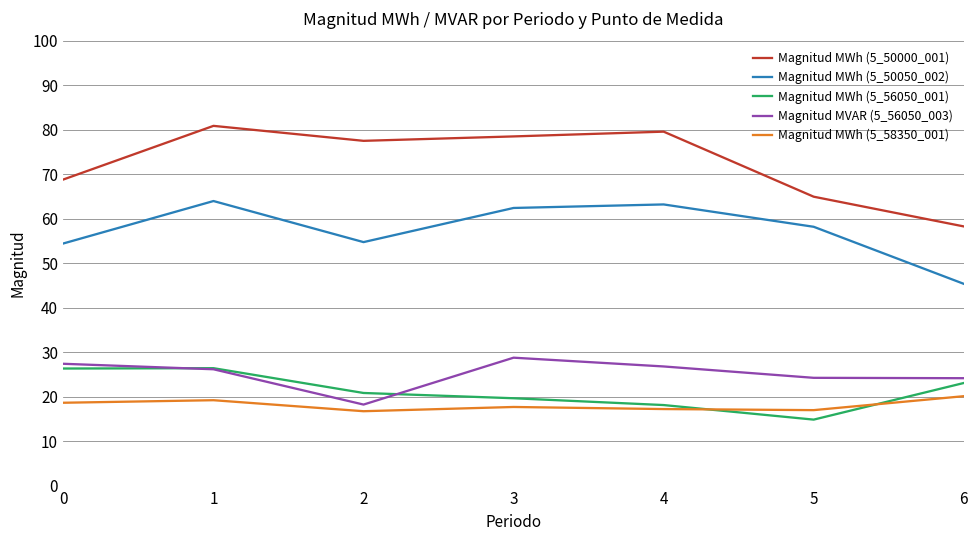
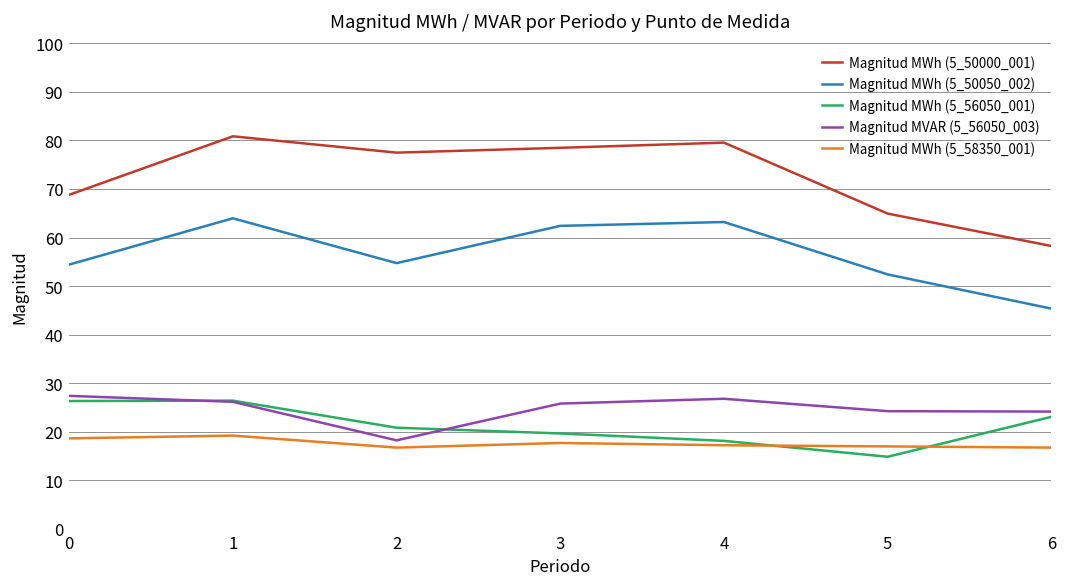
Magnitud MVAR (5_56050_003), 3: 29 -> 26
Magnitud MWh (5_50050_002), 5: 58 -> 52
Magnitud MWh (5_58350_001), 6: 20 -> 17
